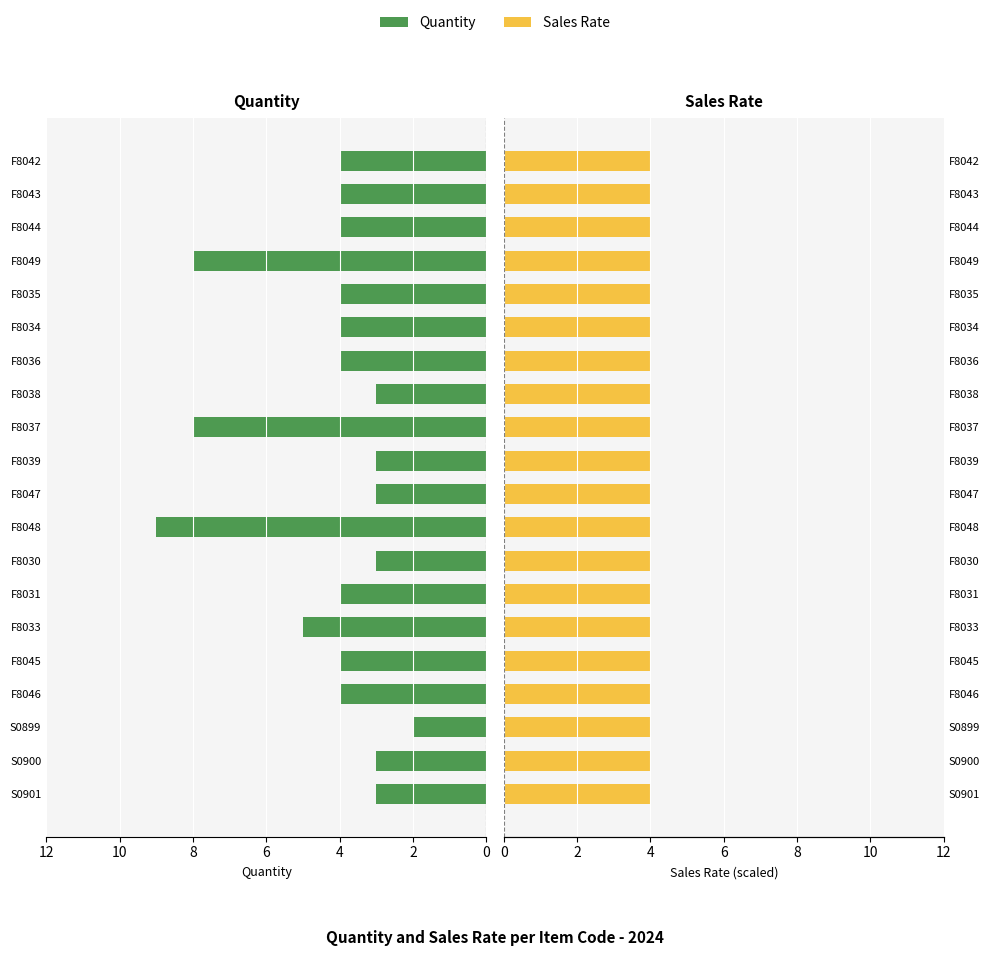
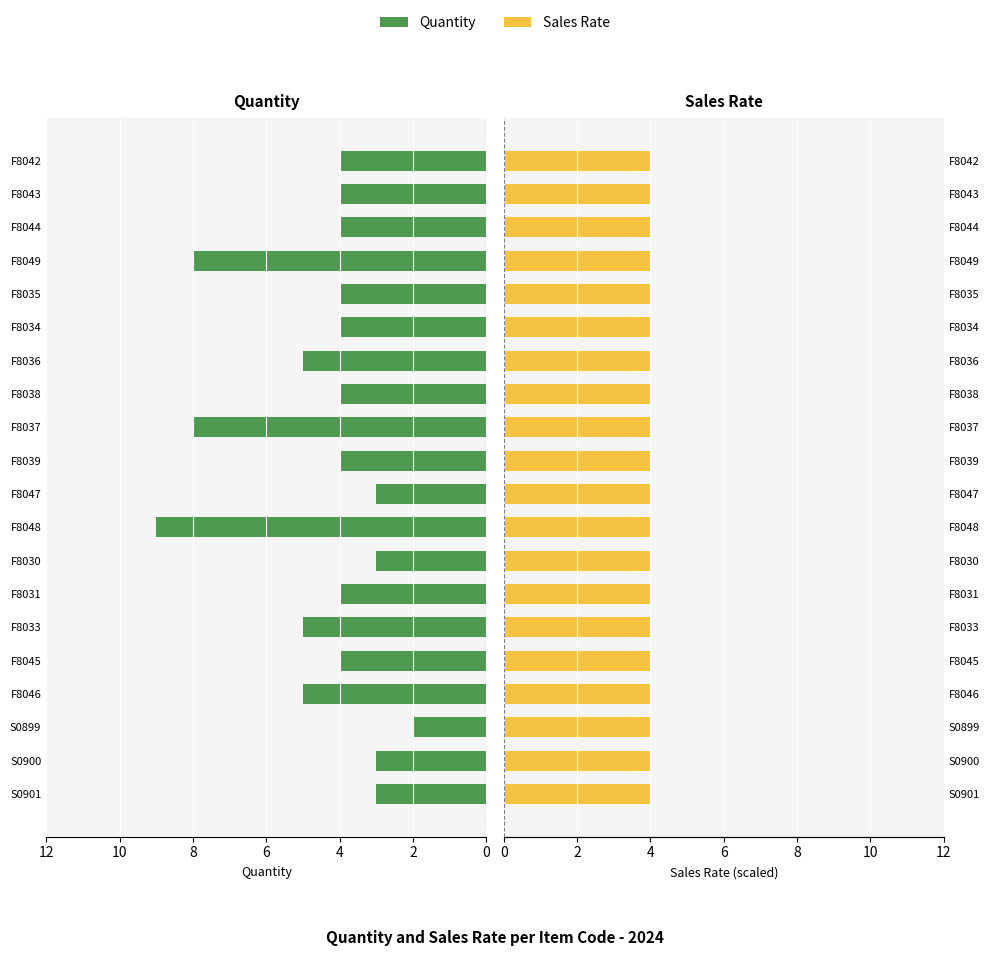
Quantity, F8036: 4 -> 5
Quantity, F8038: 3 -> 4
Quantity, F8039: 3 -> 4
Quantity, F8046: 4 -> 5
